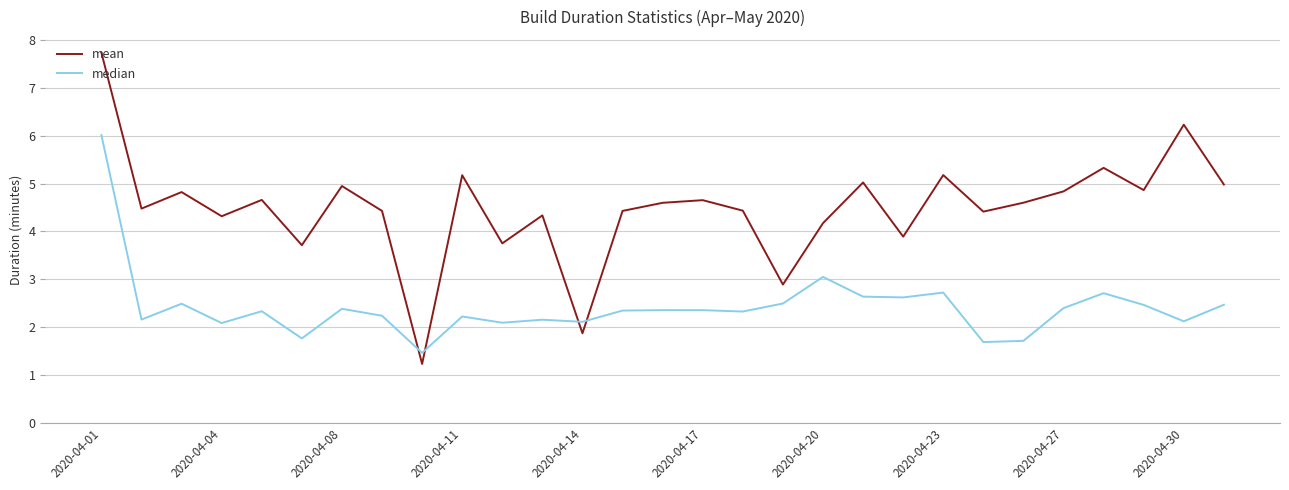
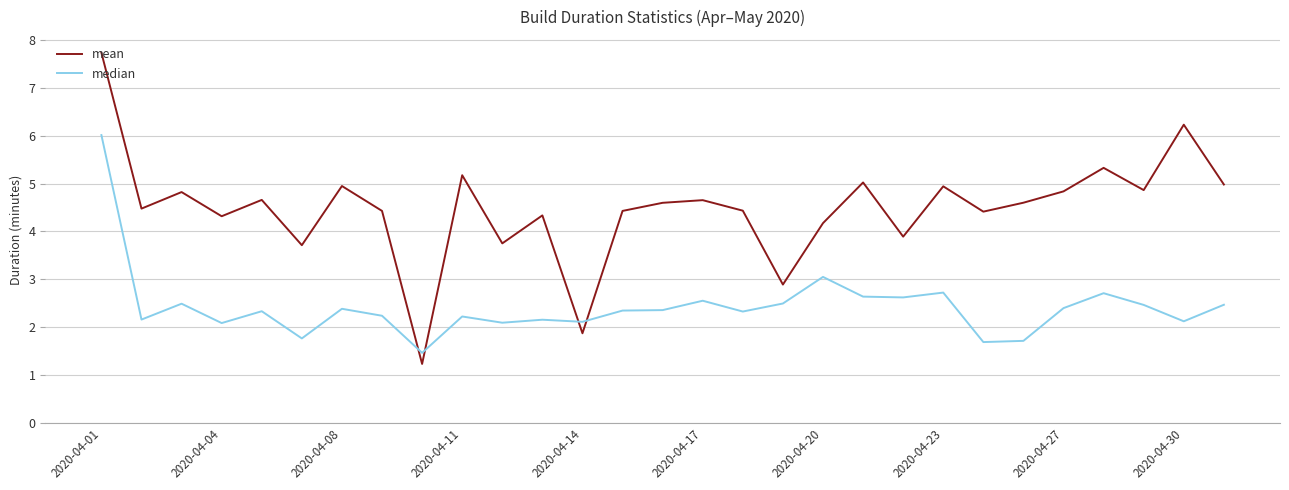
median, 2020-04-17: 2.4 -> 2.5
mean, 2020-04-23: 5.2 -> 4.9
